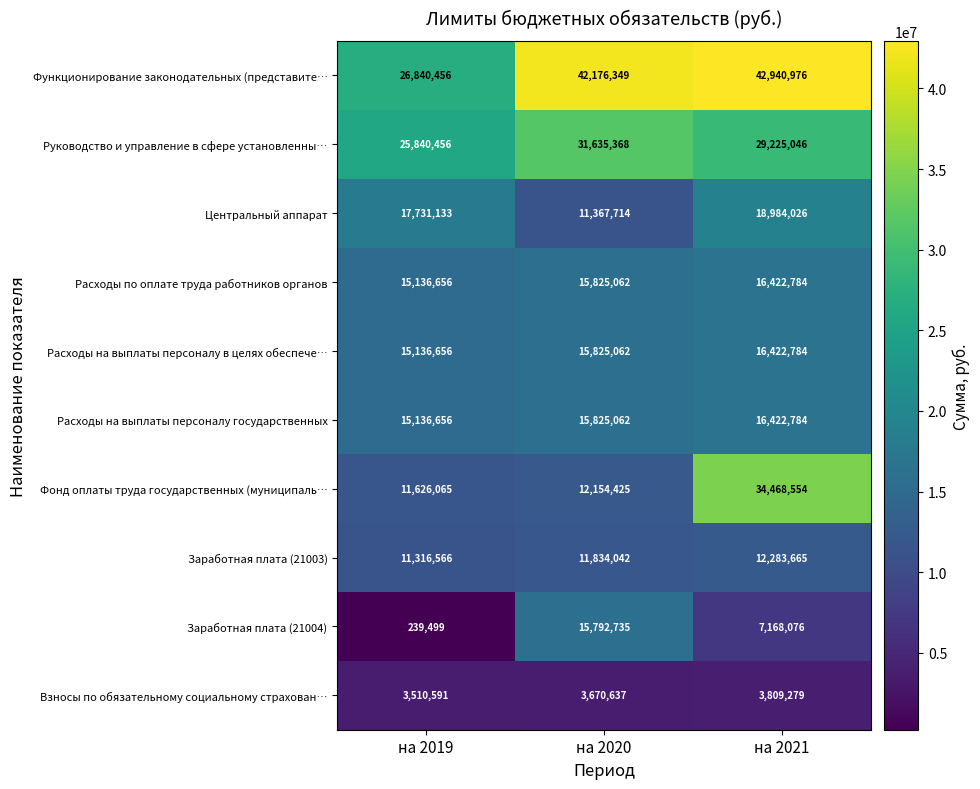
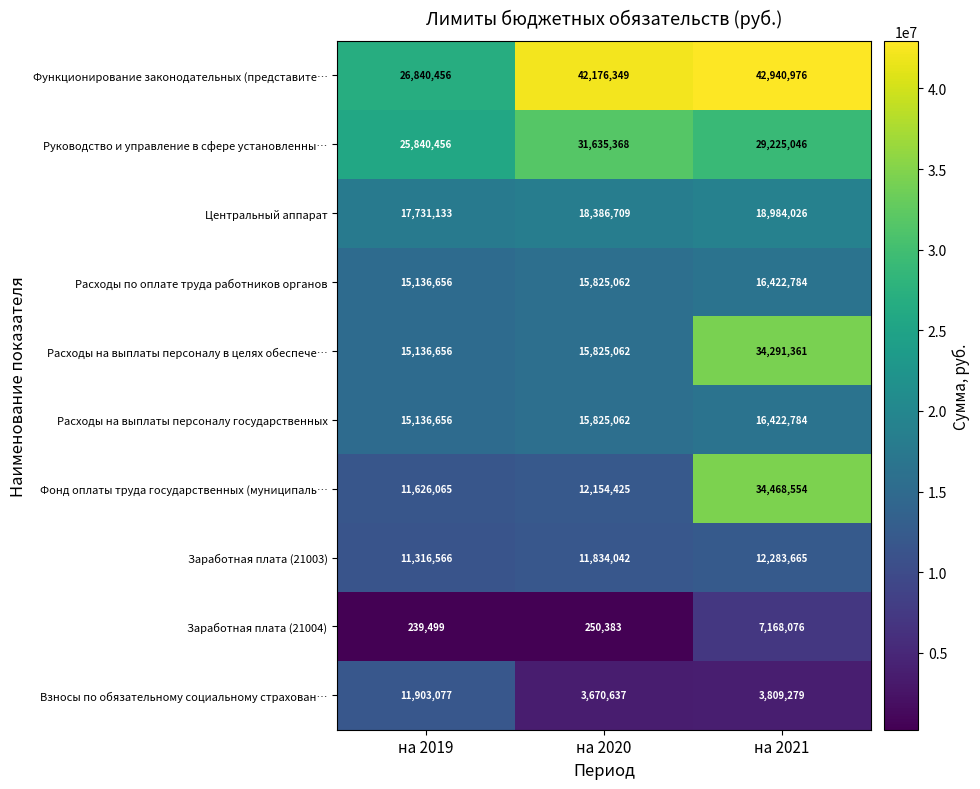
Центральный аппарат, на 2020: 11,367,714 -> 18,386,709
Расходы на выплаты персоналу в целях обеспече…, на 2021: 16,422,784 -> 34,291,361
Заработная плата (21004), на 2020: 15,792,735 -> 250,383
Взносы по обязательному социальному страхован…, на 2019: 3,510,591 -> 11,903,077
